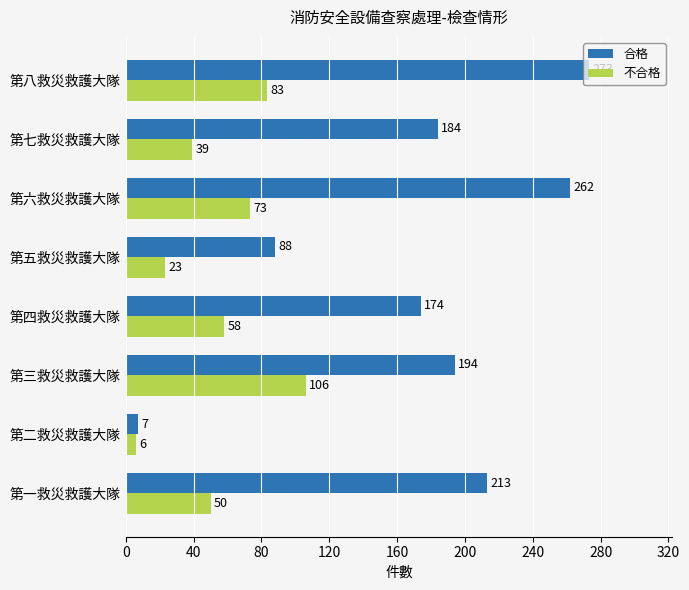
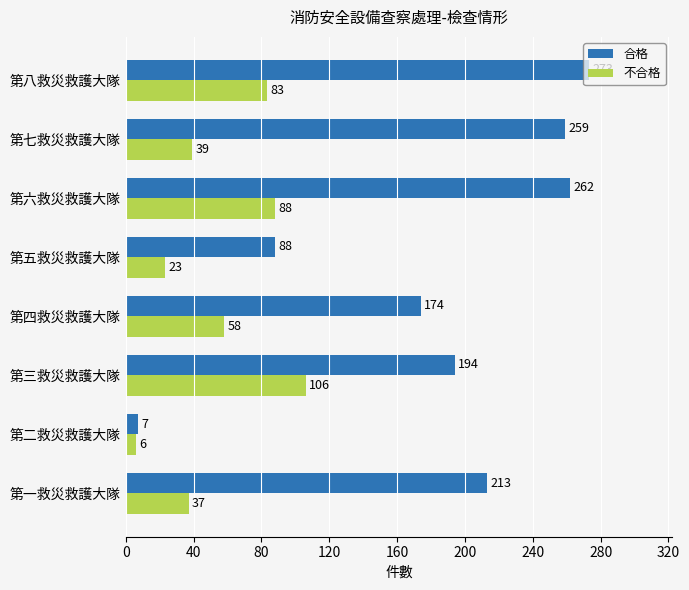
合格, 第七救災救護大隊: 184 -> 259
不合格, 第六救災救護大隊: 73 -> 88
不合格, 第一救災救護大隊: 50 -> 37
